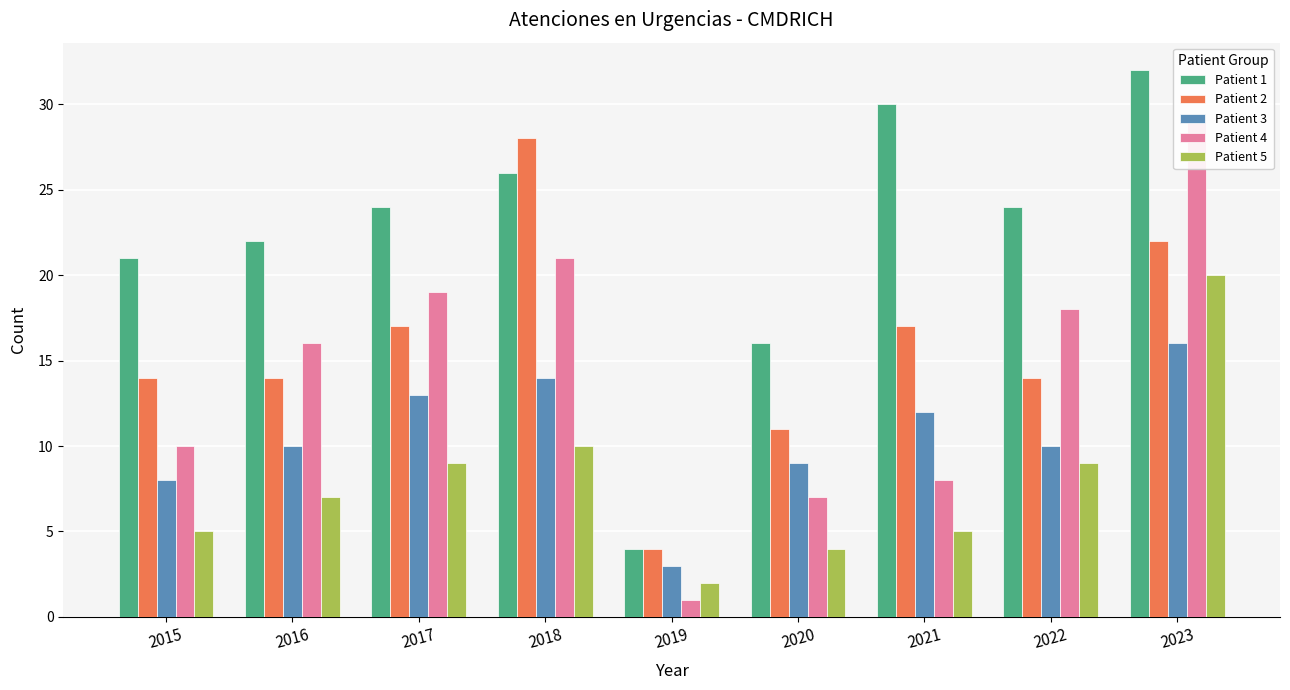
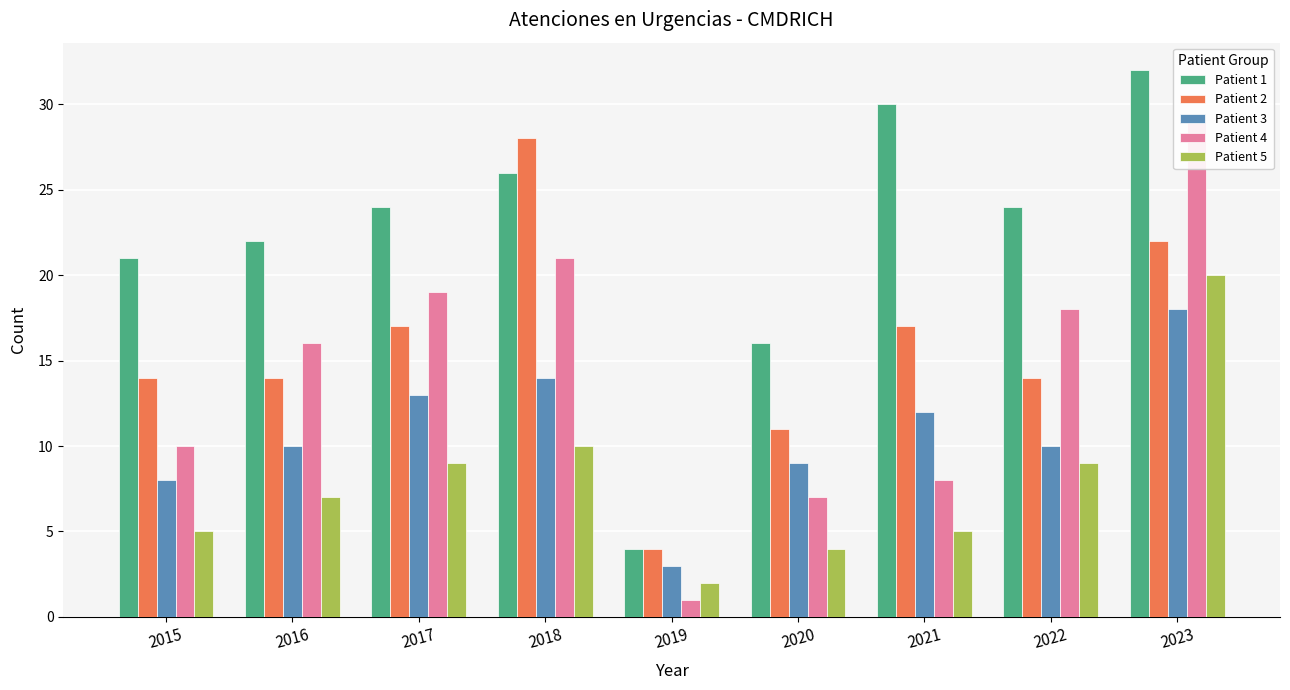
Patient 3, 2023: 16 -> 18
